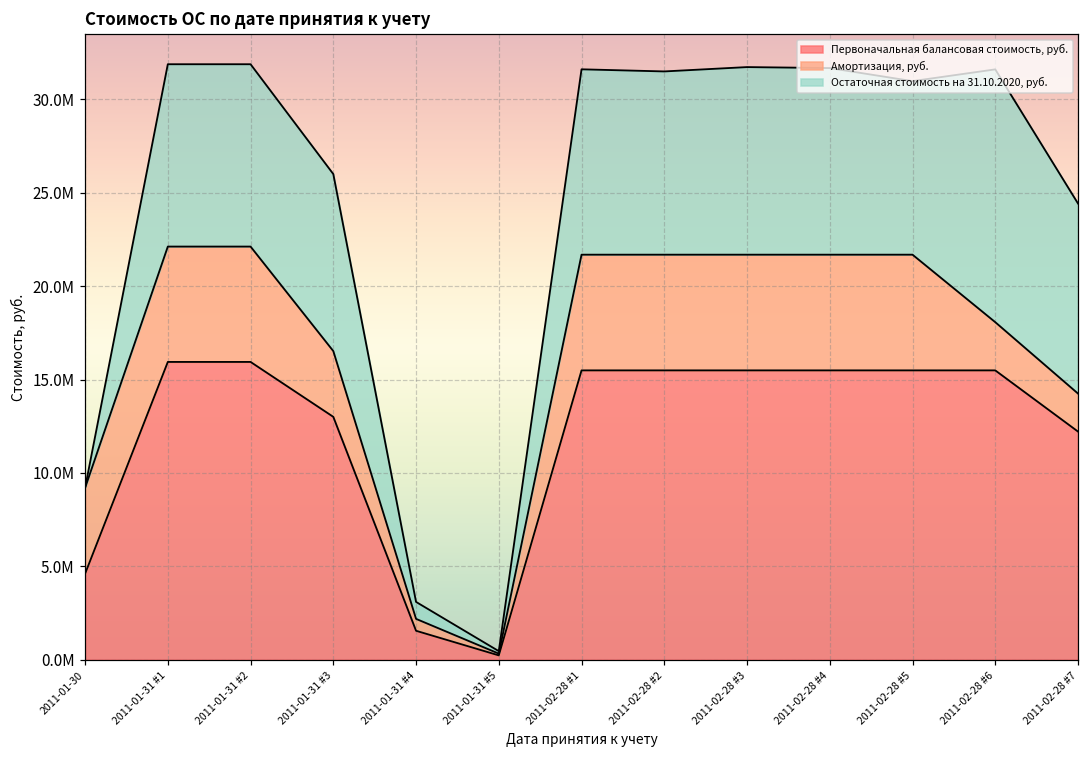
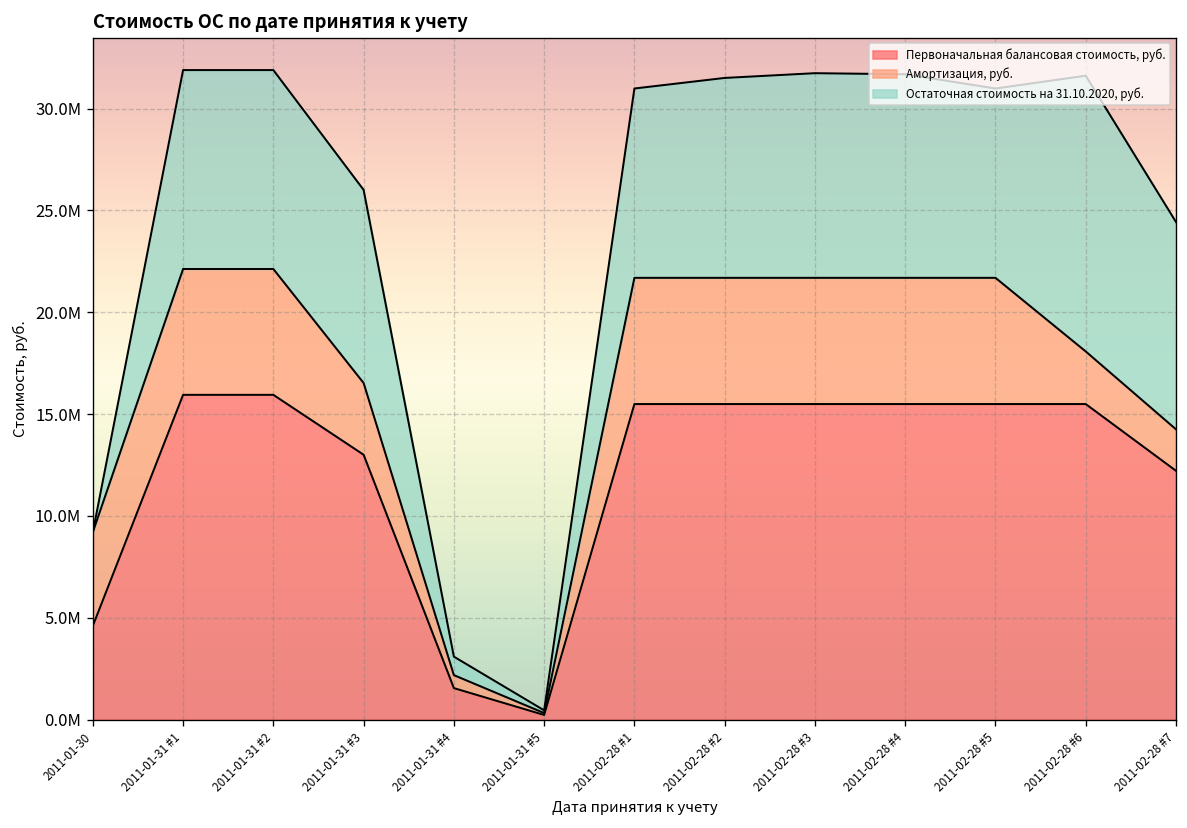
Остаточная стоимость на 31.10.2020, руб., 2011-02-28 #1: 9900000 -> 9300000
